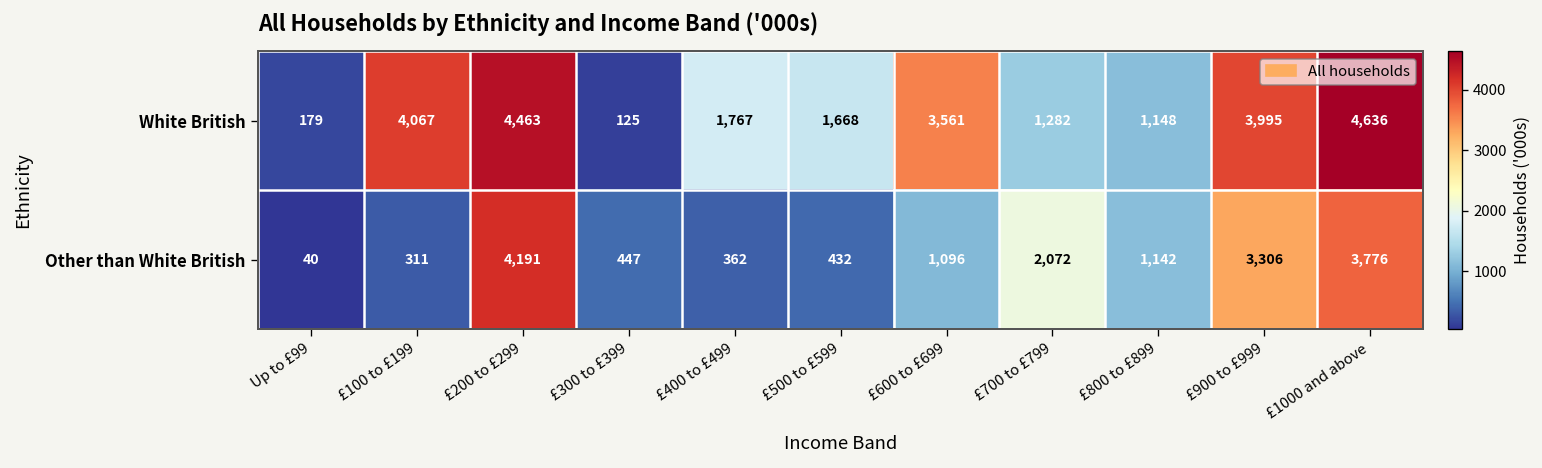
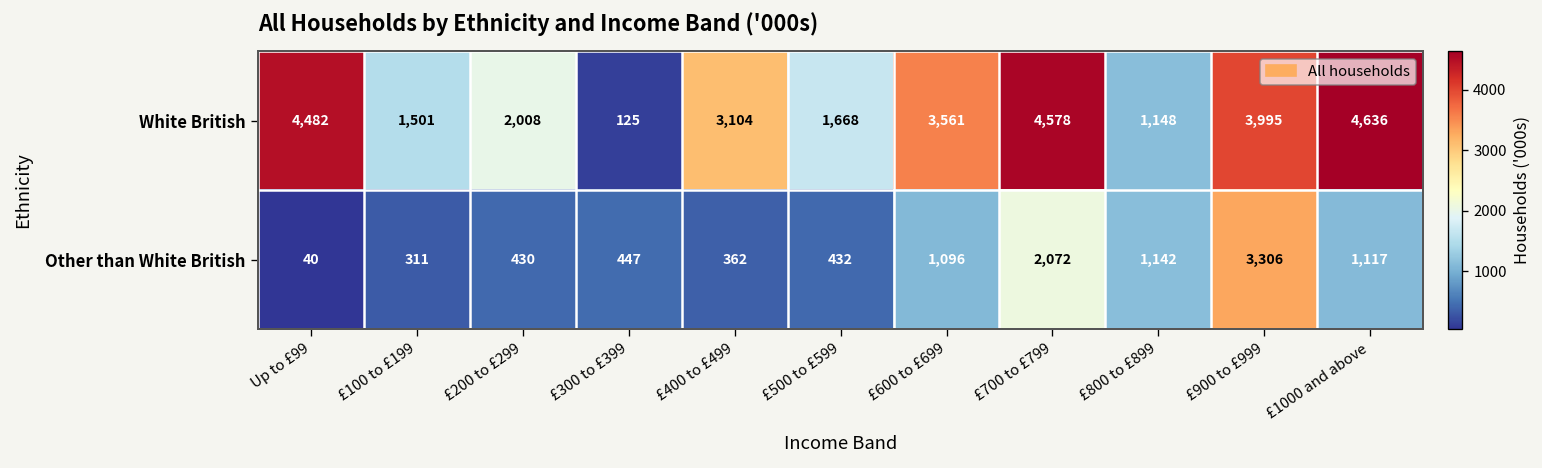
White British, Up to £99: 179 -> 4,482
White British, £100 to £199: 4,067 -> 1,501
White British, £200 to £299: 4,463 -> 2,008
White British, £400 to £499: 1,767 -> 3,104
White British, £700 to £799: 1,282 -> 4,578
Other than White British, £200 to £299: 4,191 -> 430
Other than White British, £1000 and above: 3,776 -> 1,117
